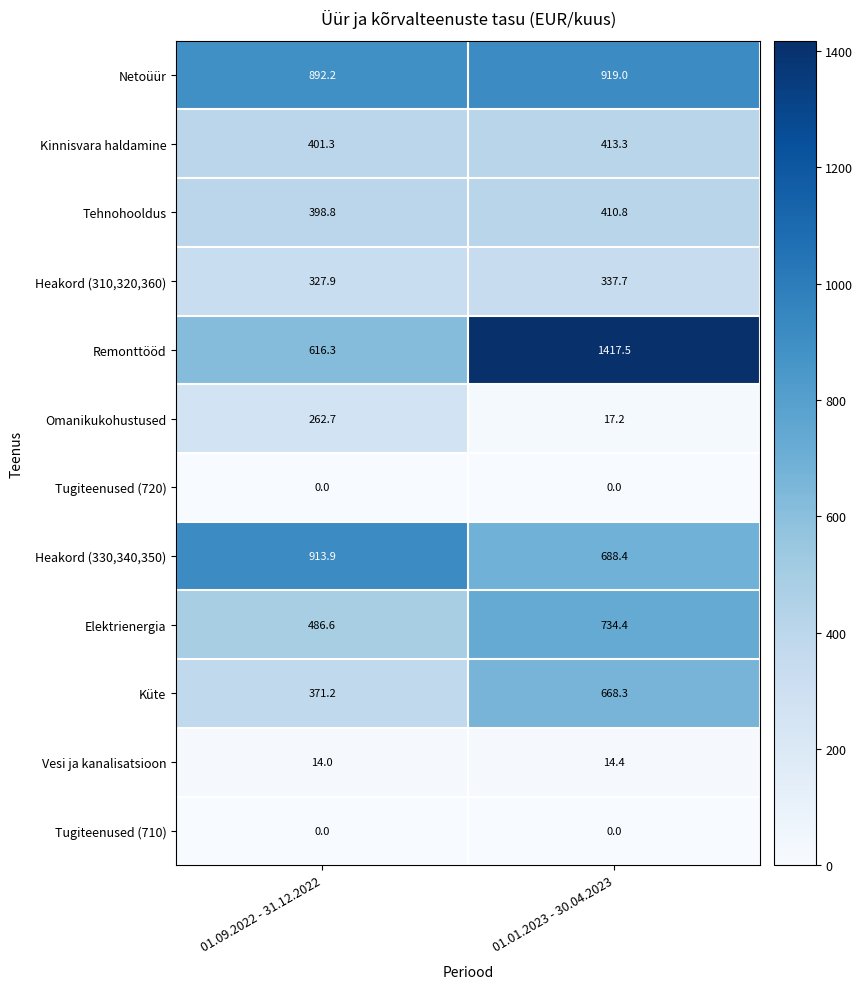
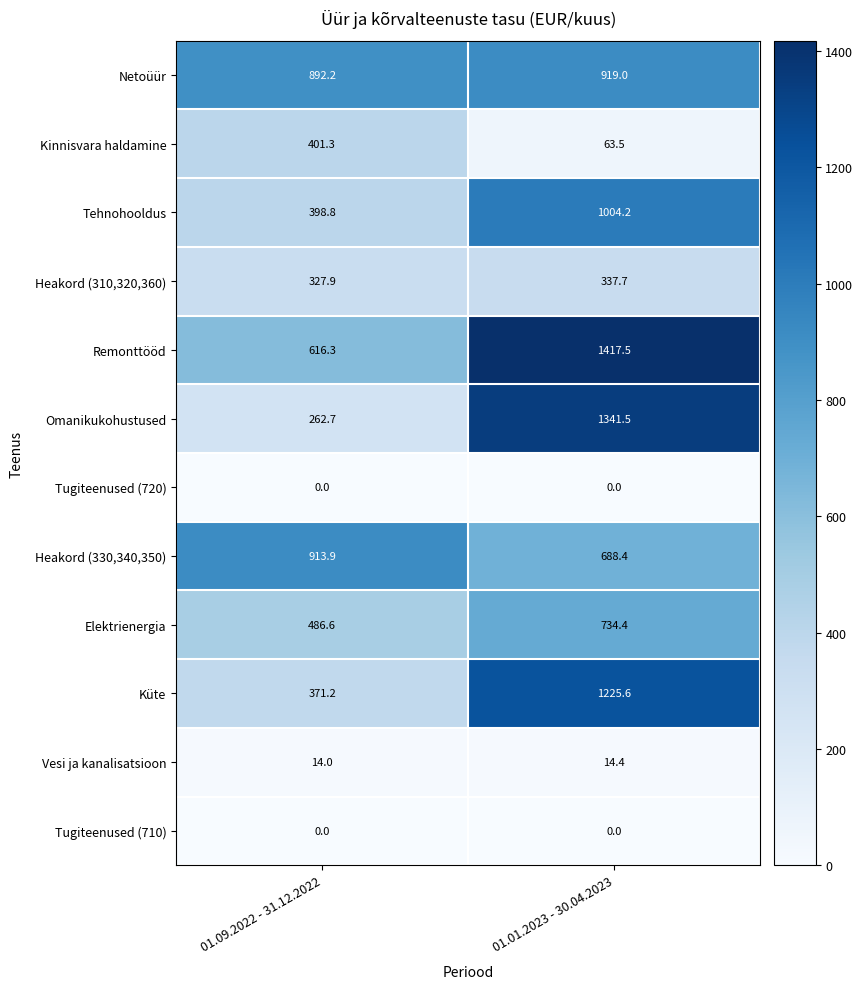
Kinnisvara haldamine, 01.01.2023 - 30.04.2023: 413.3 -> 63.5
Tehnohooldus, 01.01.2023 - 30.04.2023: 410.8 -> 1004.2
Omanikukohustused, 01.01.2023 - 30.04.2023: 17.2 -> 1341.5
Küte, 01.01.2023 - 30.04.2023: 668.3 -> 1225.6
